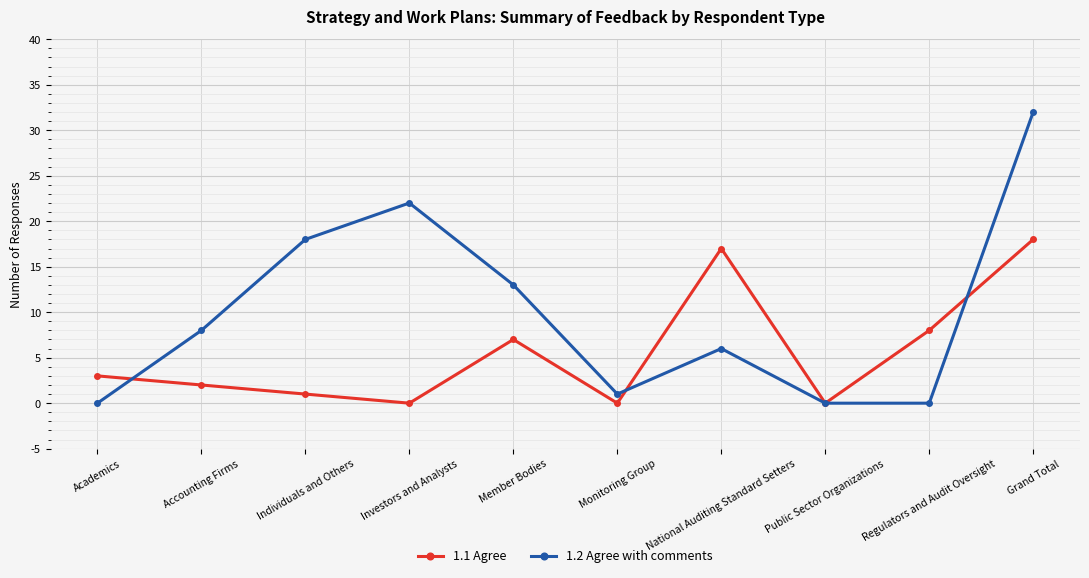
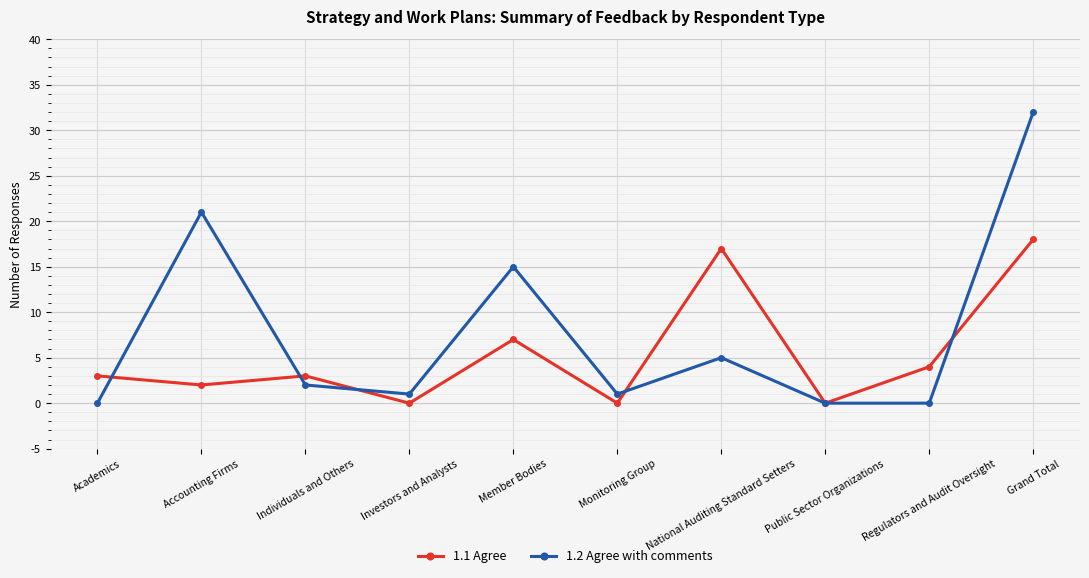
1.2 Agree with comments, Accounting Firms: 8 -> 21
1.1 Agree, Individuals and Others: 1 -> 3
1.2 Agree with comments, Individuals and Others: 18 -> 2
1.2 Agree with comments, Investors and Analysts: 22 -> 1
1.2 Agree with comments, Member Bodies: 13 -> 15
1.2 Agree with comments, National Auditing Standard Setters: 6 -> 5
1.1 Agree, Regulators and Audit Oversight: 8 -> 4
